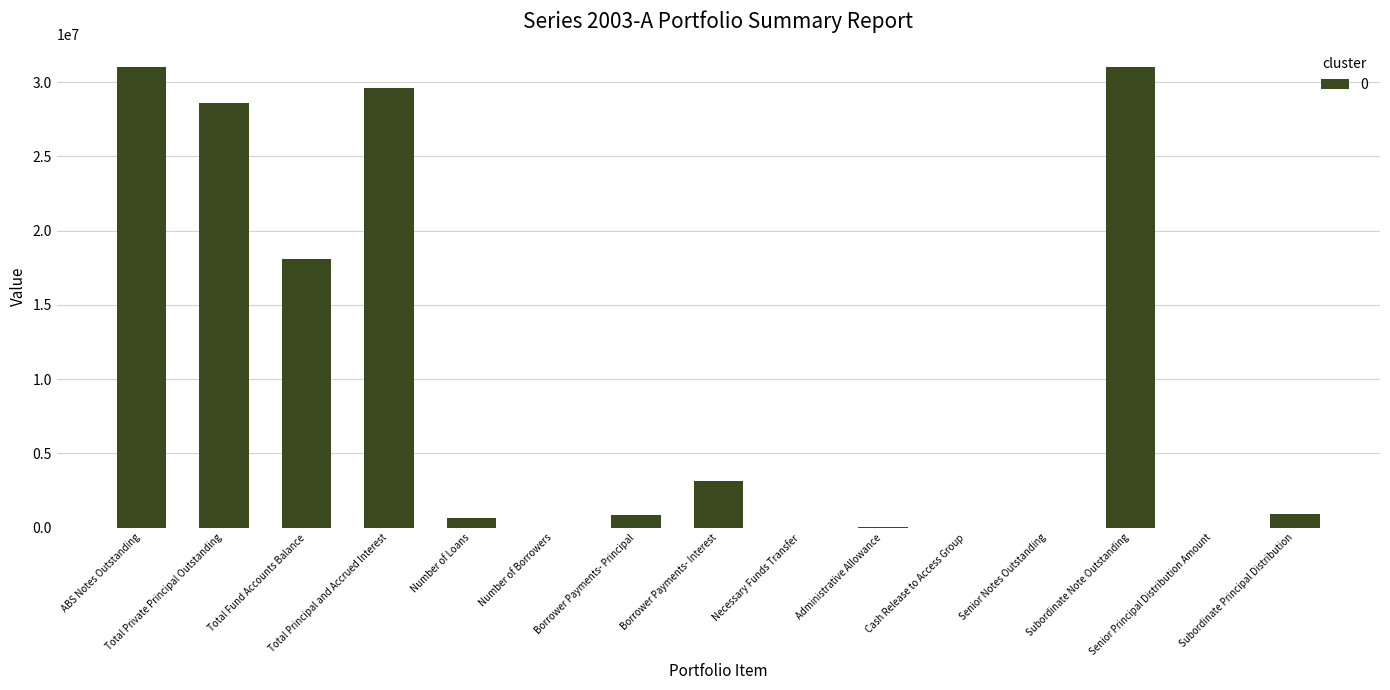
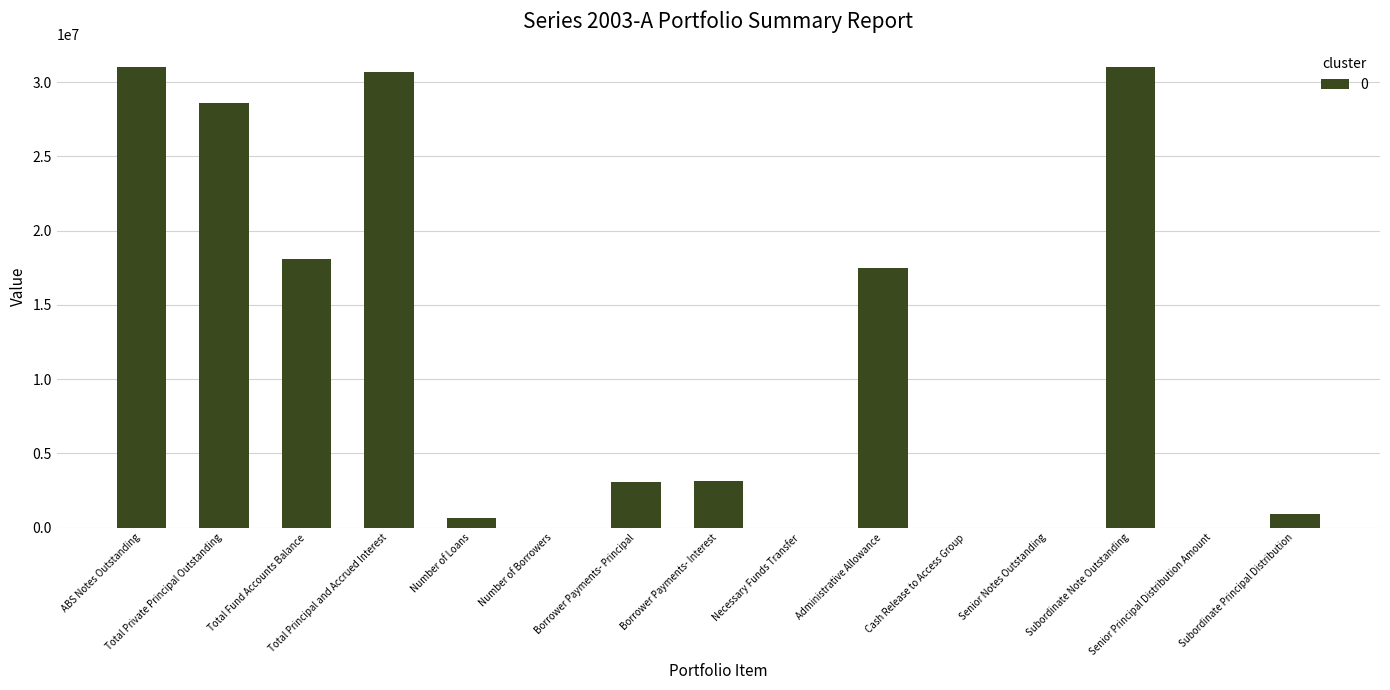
Total Principal and Accrued Interest: 29600000 -> 30700000
Borrower Payments- Principal: 800000 -> 3100000
Administrative Allowance: 0 -> 17500000
